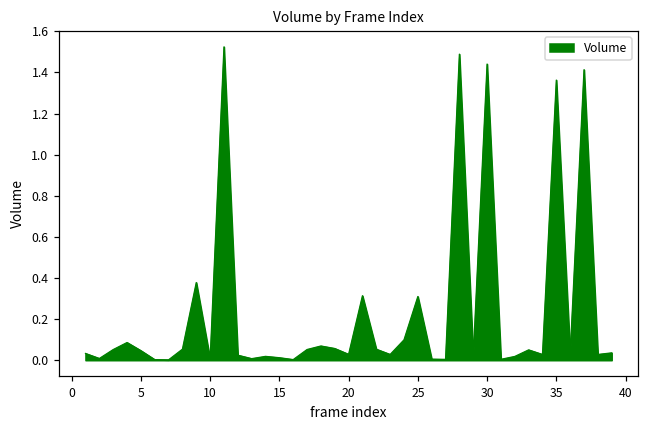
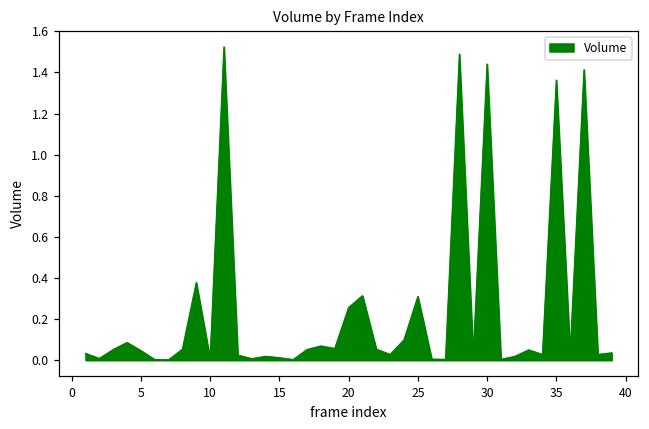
20: 0.03 -> 0.26
